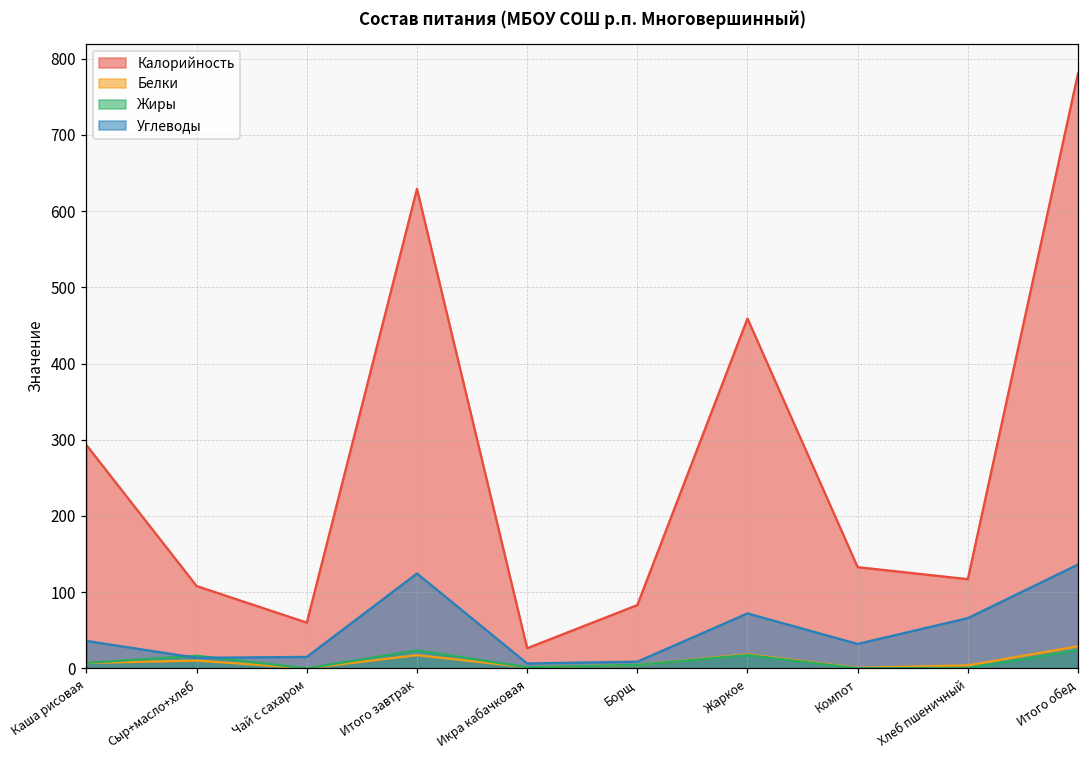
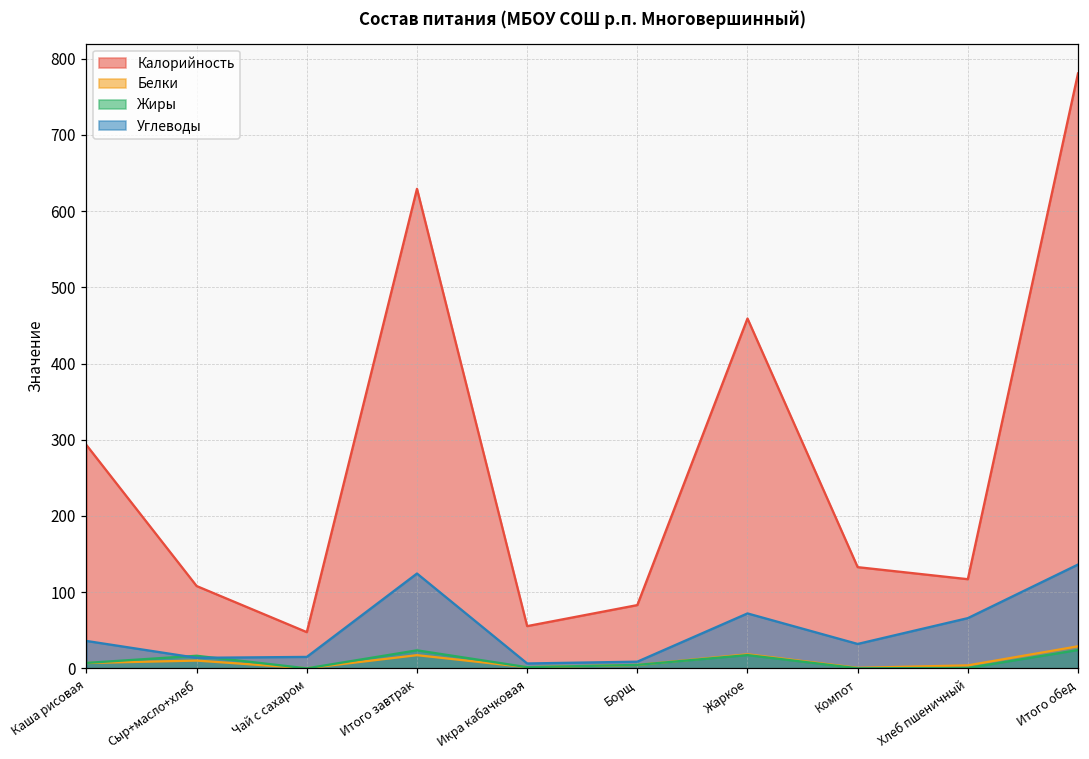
Калорийность, Чай с сахаром: 60 -> 50
Калорийность, Икра кабачковая: 30 -> 60
